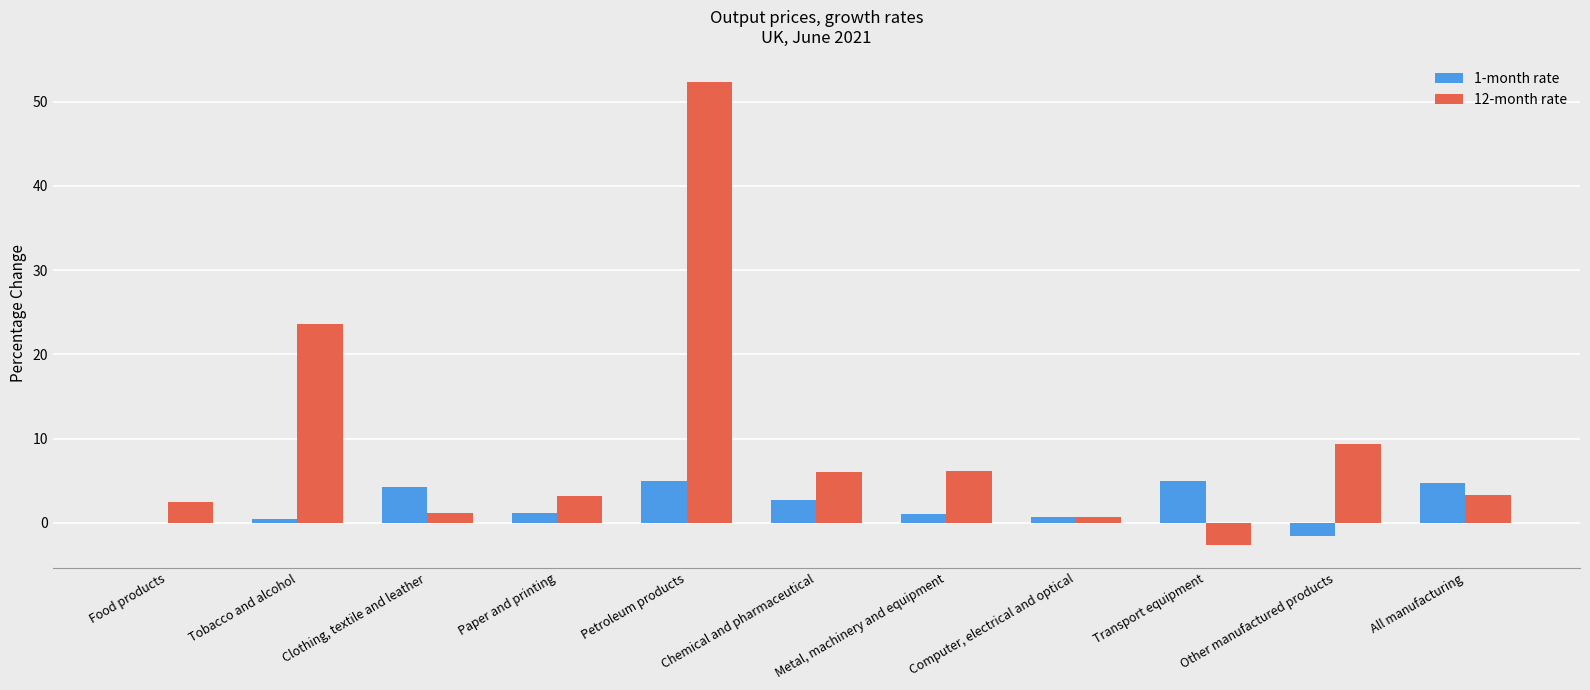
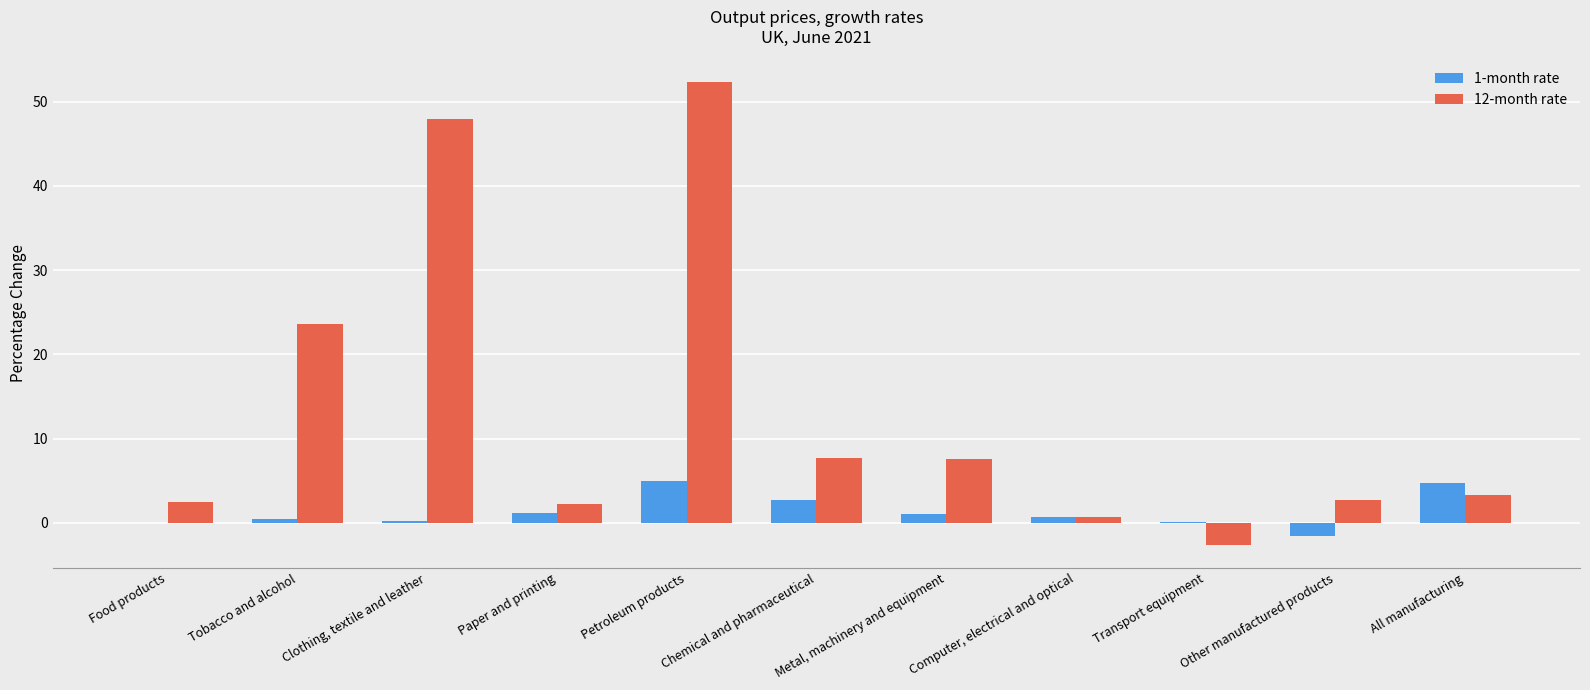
1-month rate, Clothing, textile and leather: 4 -> 0
12-month rate, Clothing, textile and leather: 1 -> 48
12-month rate, Paper and printing: 3 -> 2
12-month rate, Chemical and pharmaceutical: 6 -> 8
12-month rate, Metal, machinery and equipment: 6 -> 8
1-month rate, Transport equipment: 5 -> 0
12-month rate, Other manufactured products: 9 -> 3
